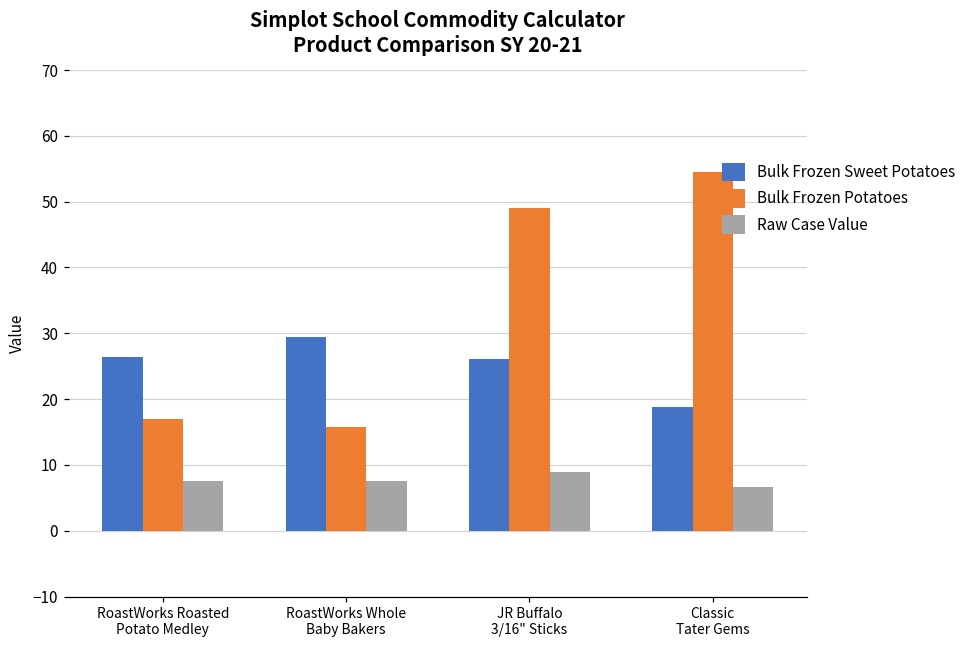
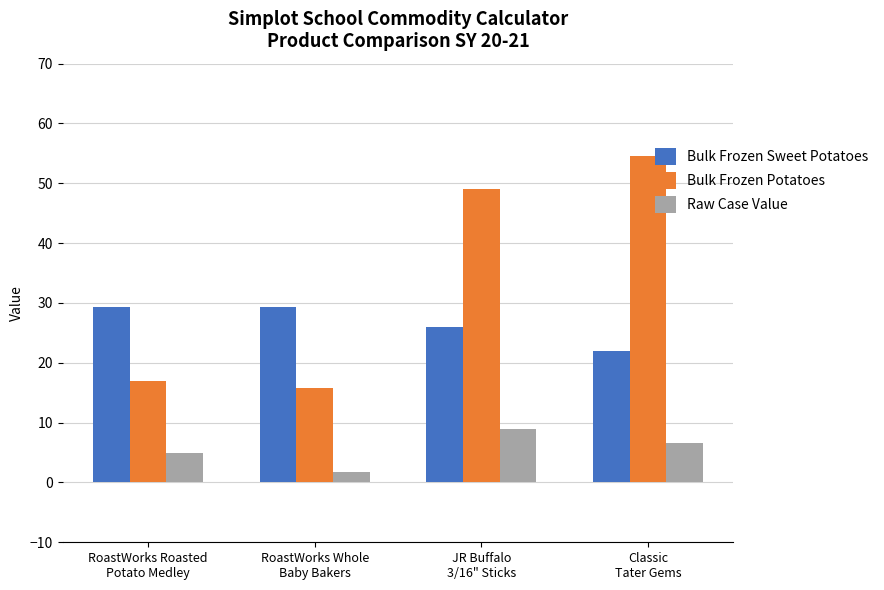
Bulk Frozen Sweet Potatoes, RoastWorks Roasted Potato Medley: 26 -> 29
Raw Case Value, RoastWorks Roasted Potato Medley: 8 -> 5
Raw Case Value, RoastWorks Whole Baby Bakers: 8 -> 2
Bulk Frozen Sweet Potatoes, Classic Tater Gems: 19 -> 22
